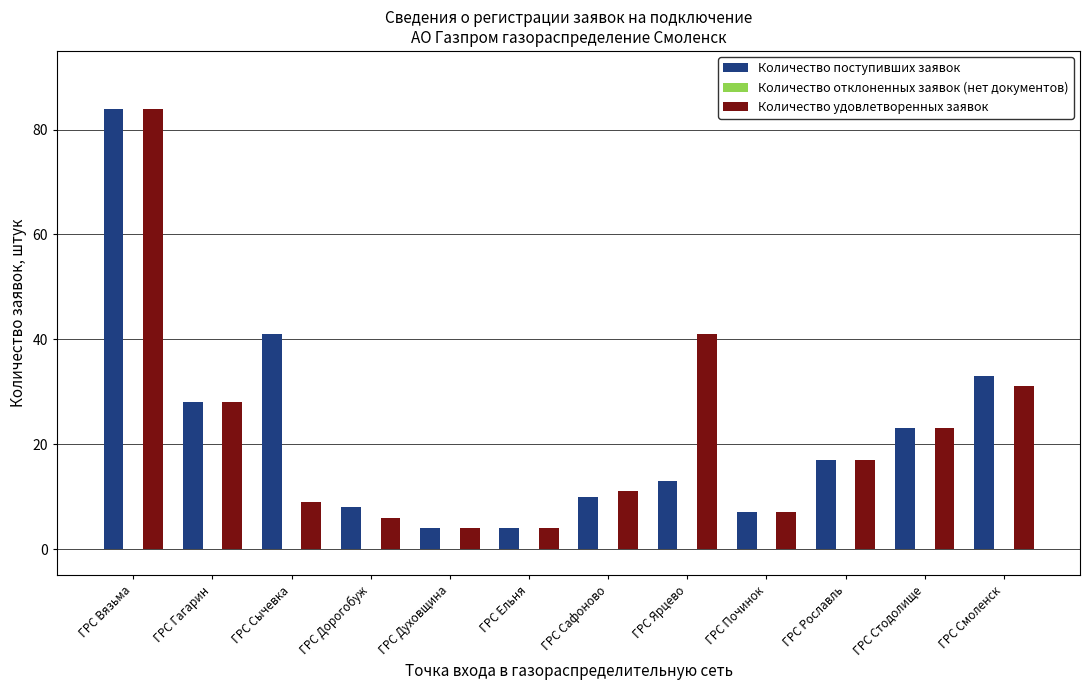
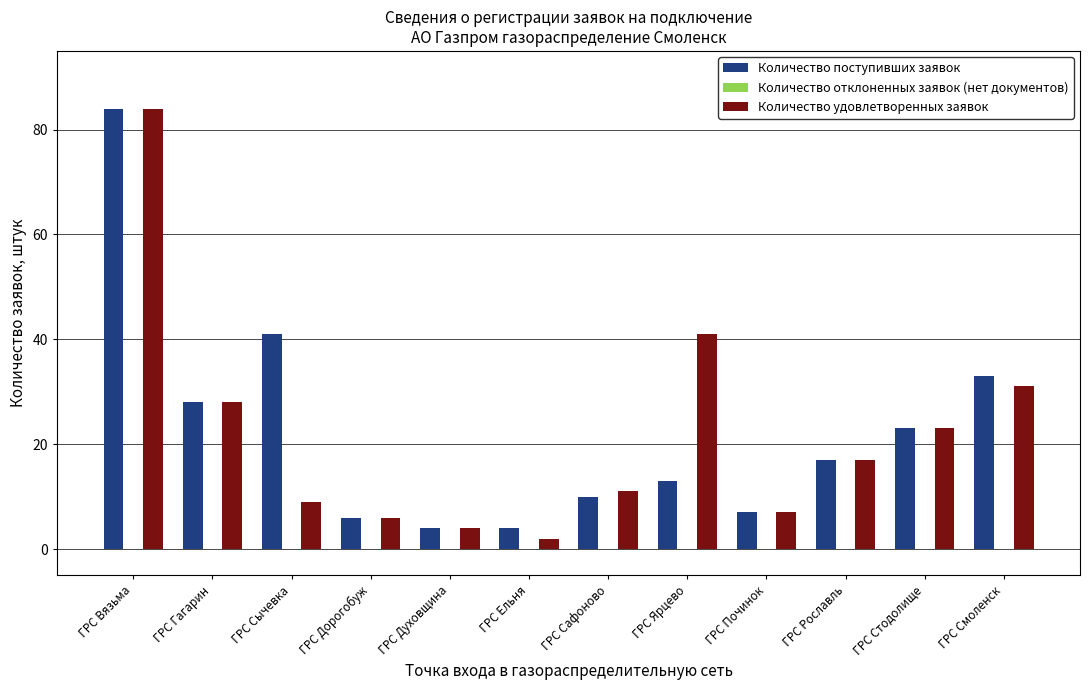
Количество поступивших заявок, ГРС Дорогобуж: 8 -> 6
Количество удовлетворенных заявок, ГРС Ельня: 4 -> 2
